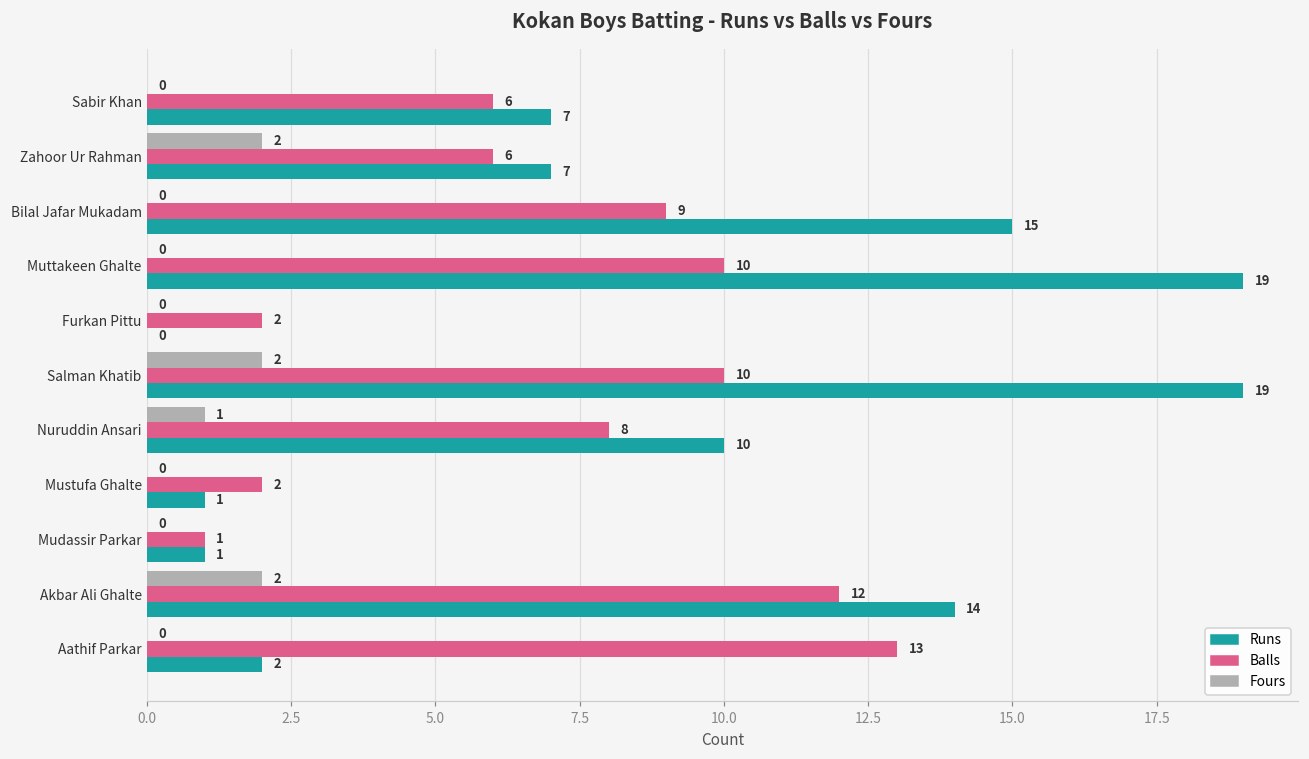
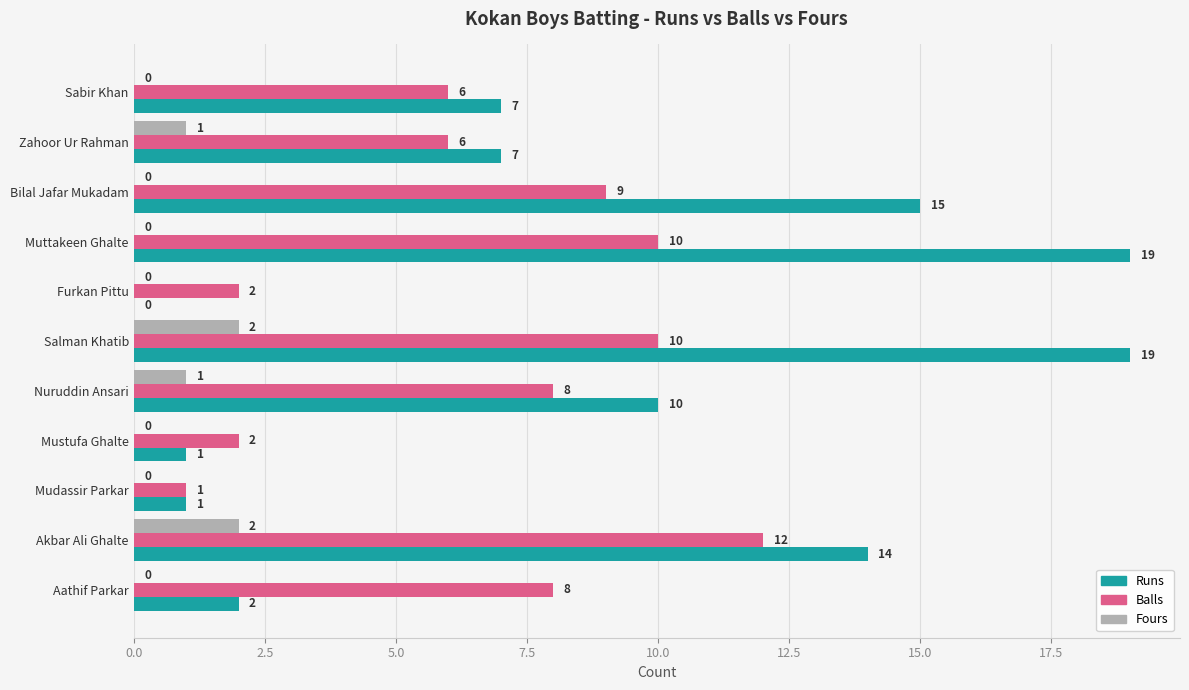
Fours, Zahoor Ur Rahman: 2 -> 1
Balls, Aathif Parkar: 13 -> 8
